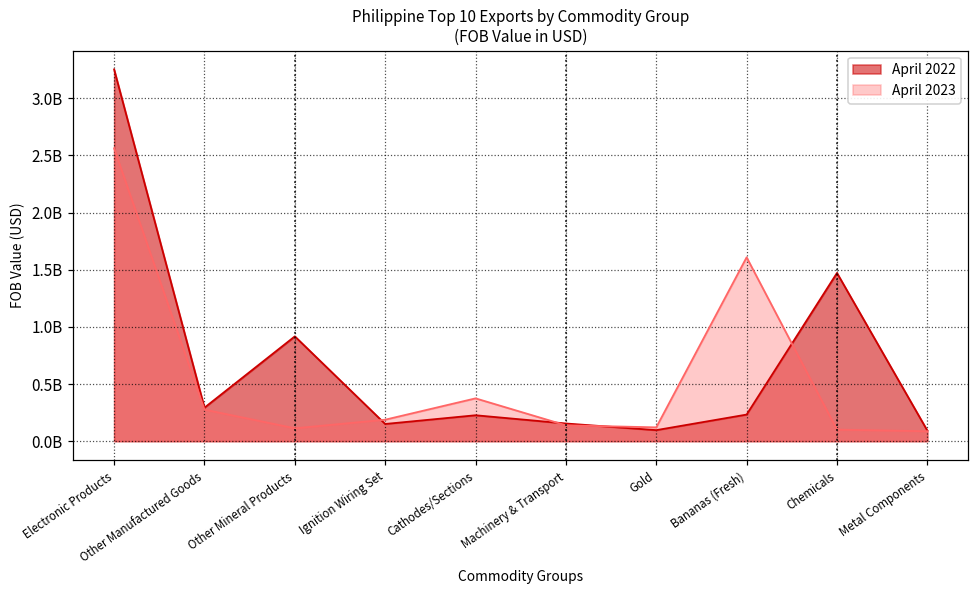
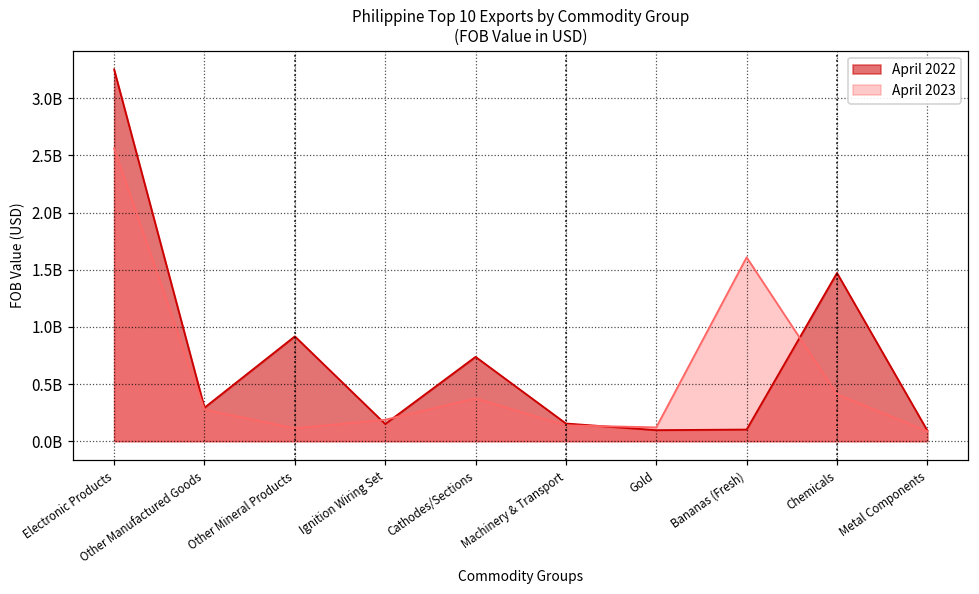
April 2022, Cathodes/Sections: 230000000 -> 740000000
April 2022, Bananas (Fresh): 230000000 -> 100000000
April 2023, Chemicals: 100000000 -> 410000000
